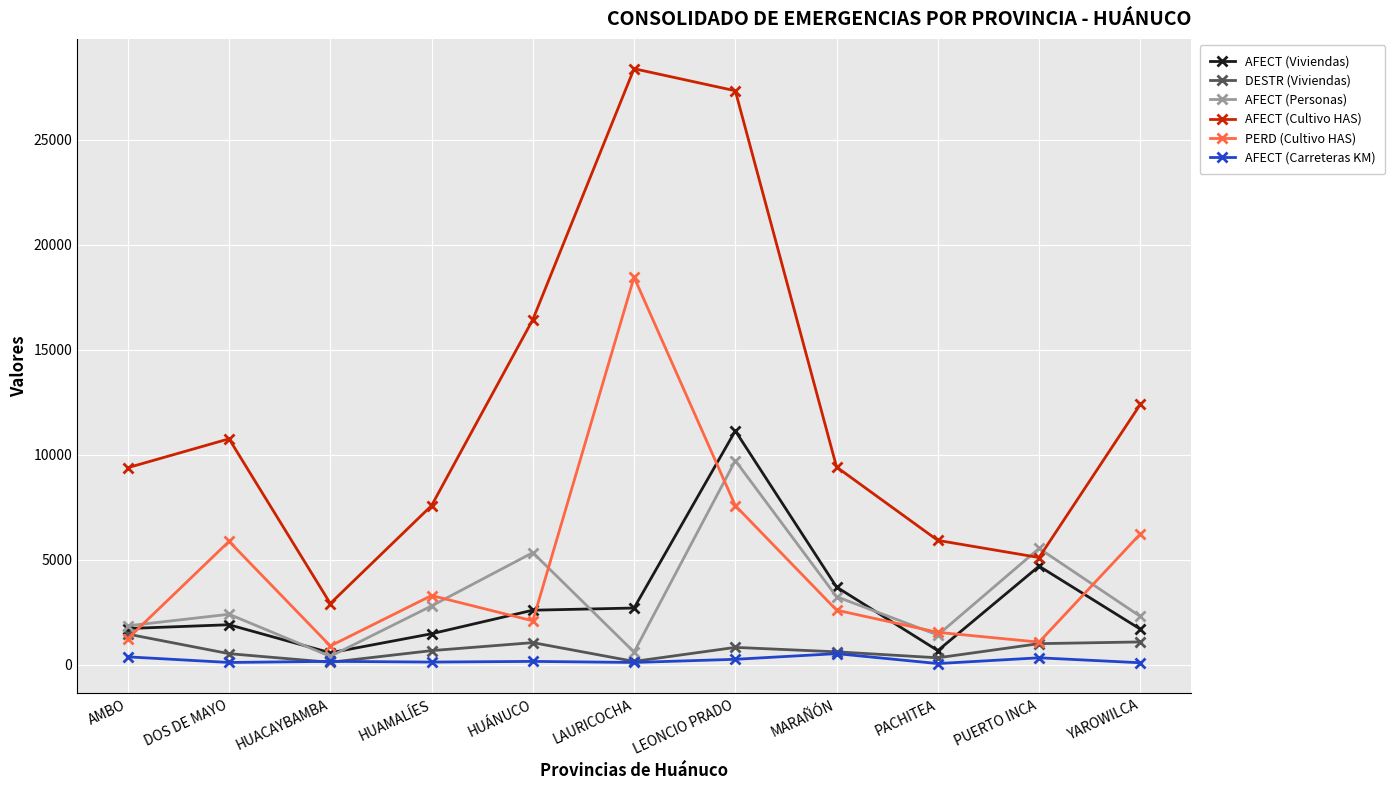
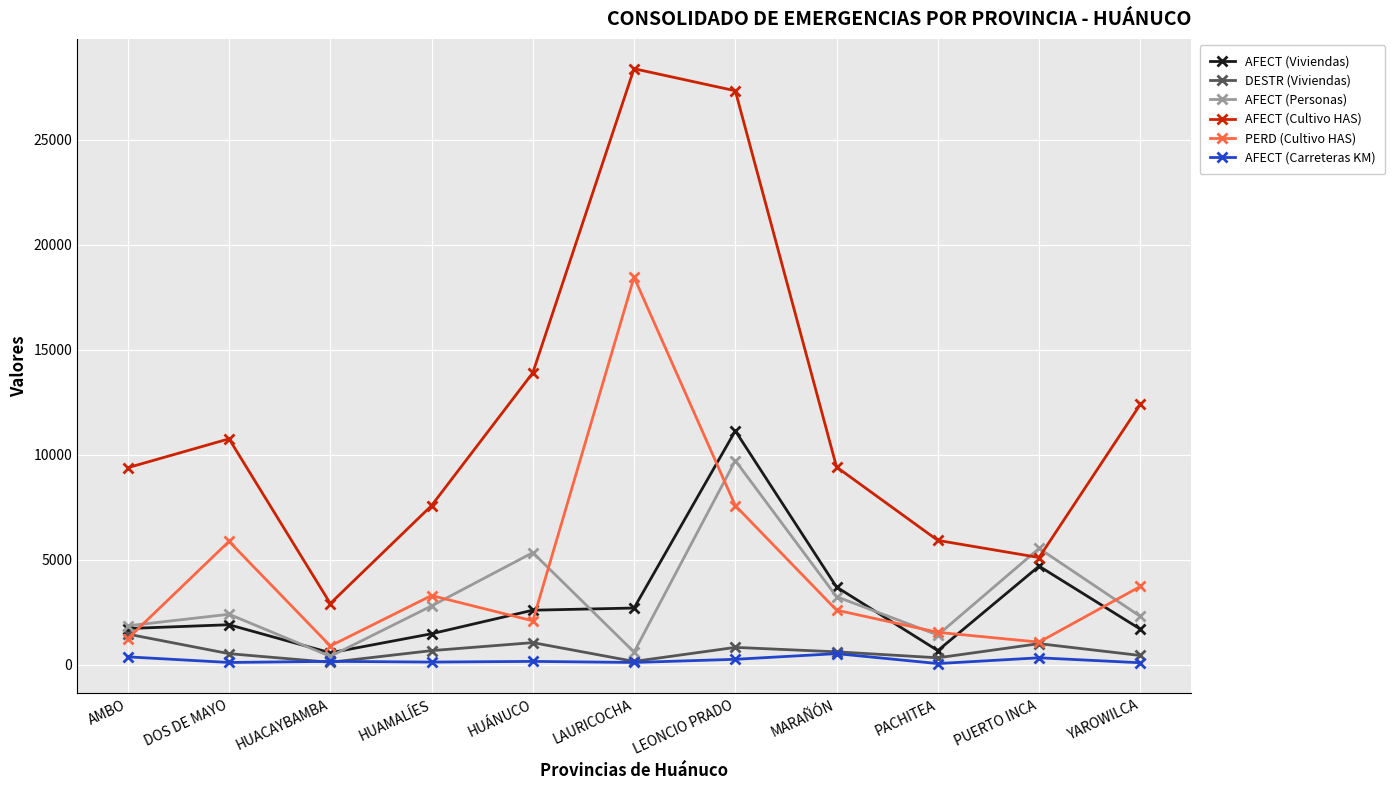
AFECT (Cultivo HAS), HUÁNUCO: 16400 -> 13900
DESTR (Viviendas), YAROWILCA: 1100 -> 400
PERD (Cultivo HAS), YAROWILCA: 6200 -> 3700
